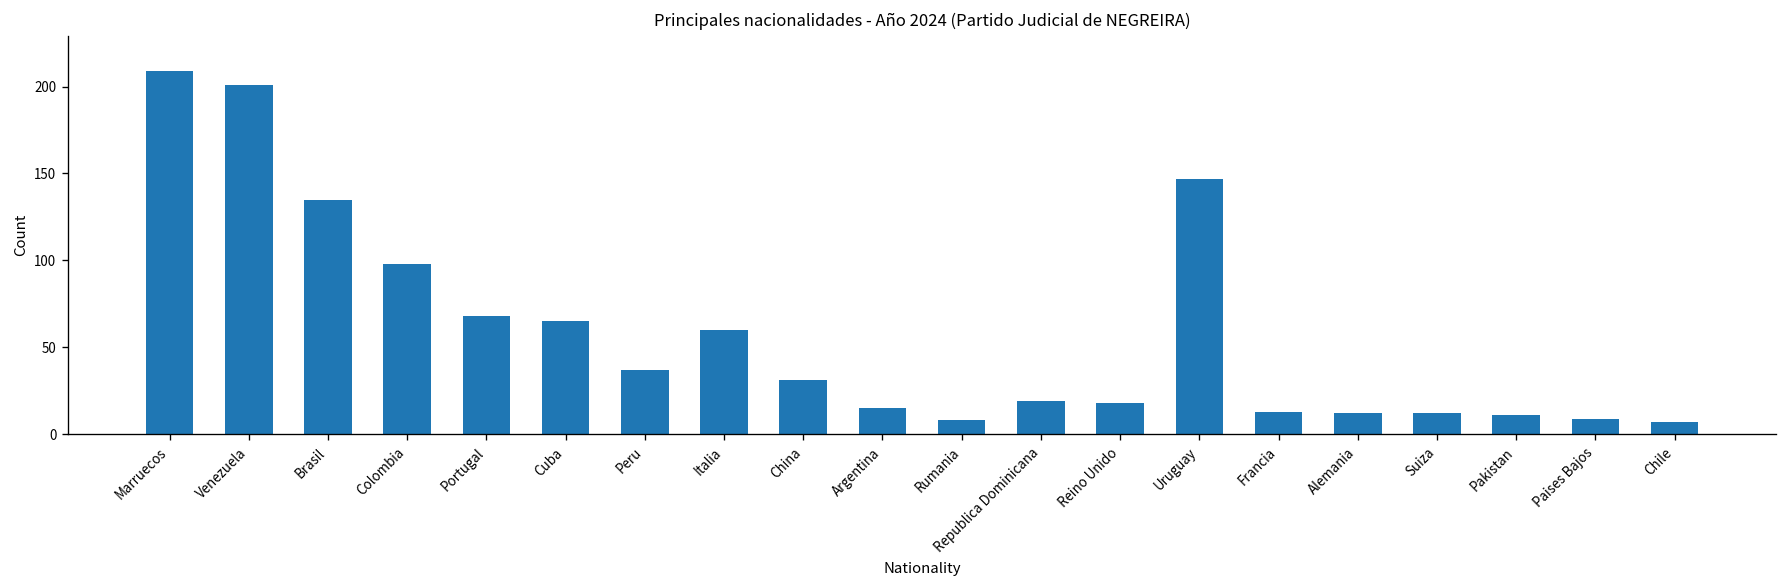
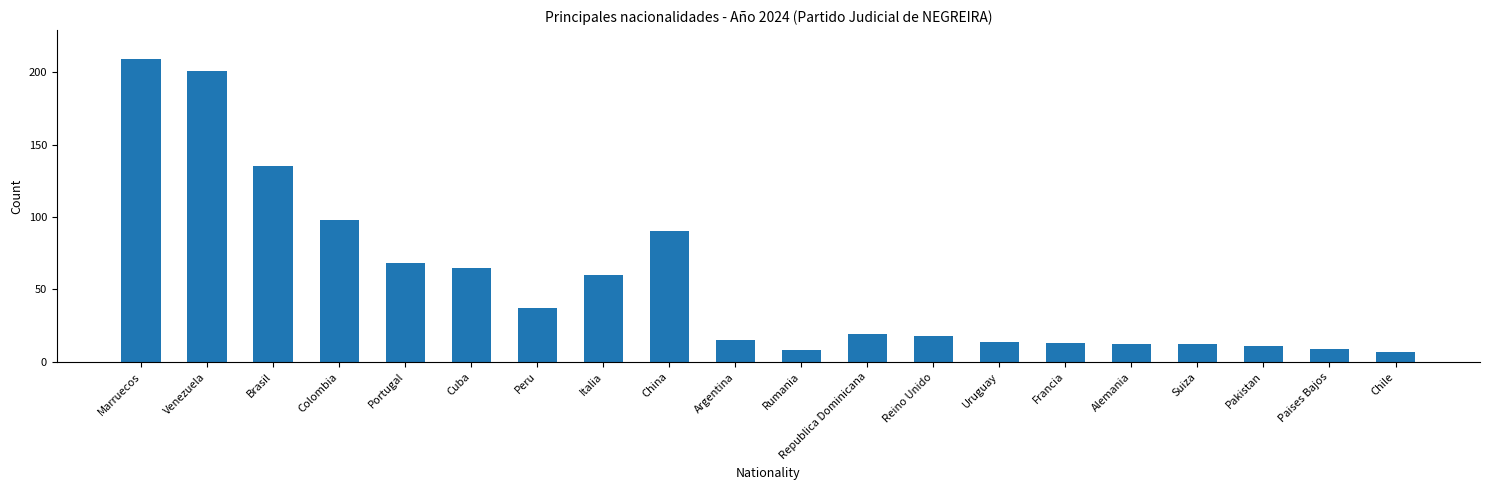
China: 31 -> 90
Uruguay: 147 -> 14
